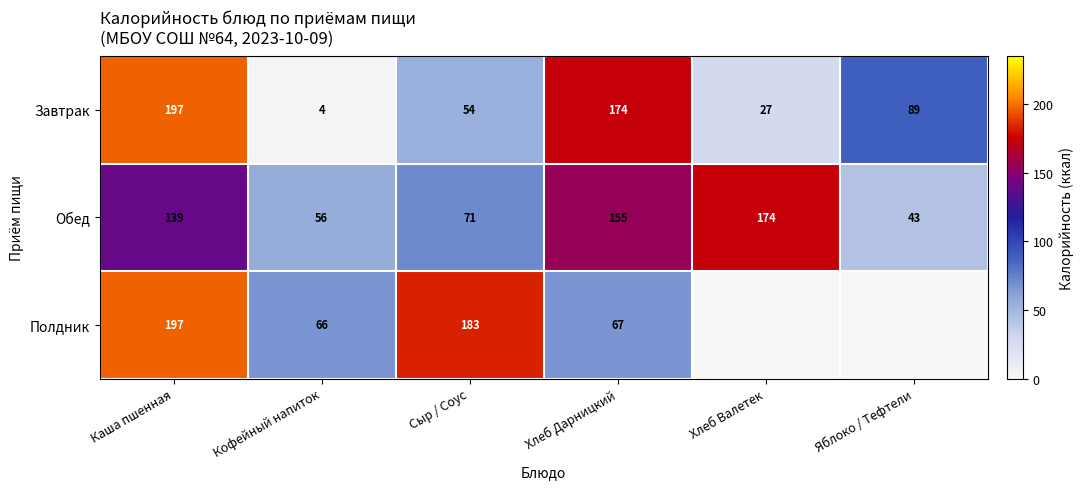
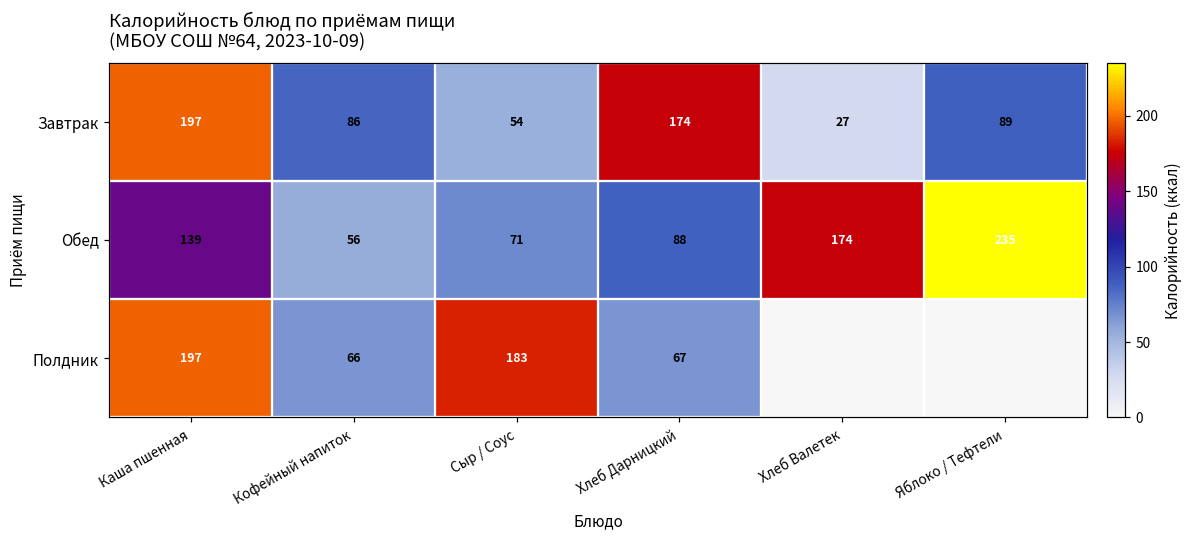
Завтрак, Кофейный напиток: 4 -> 86
Обед, Хлеб Дарницкий: 155 -> 88
Обед, Яблоко / Тефтели: 43 -> 235
